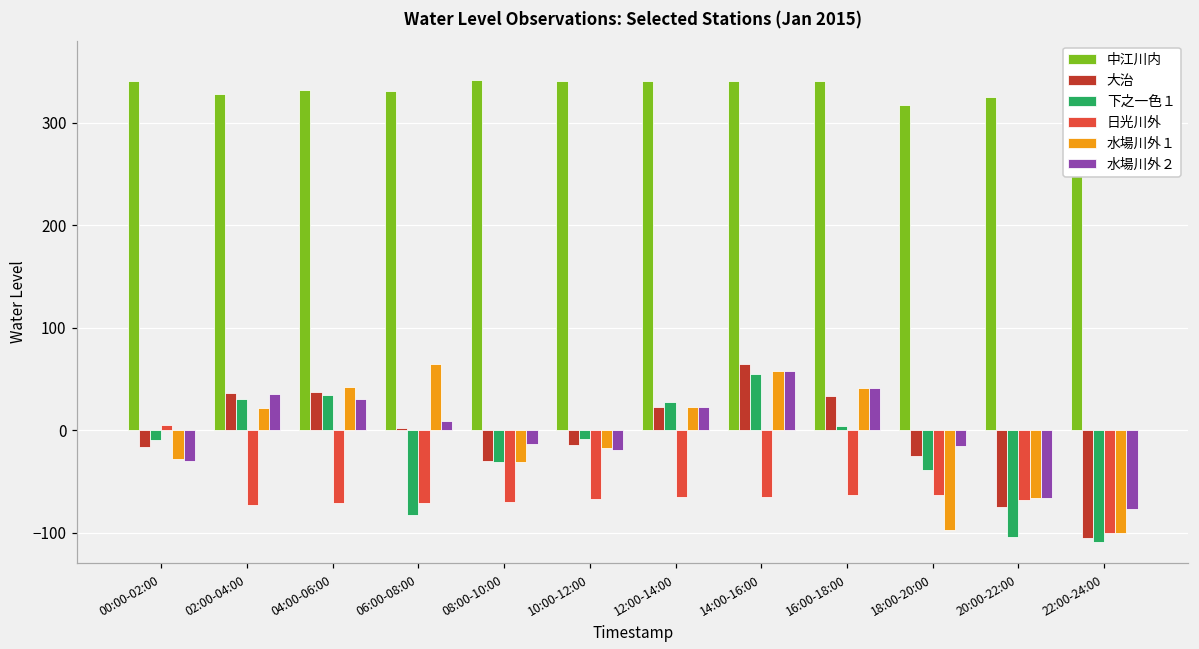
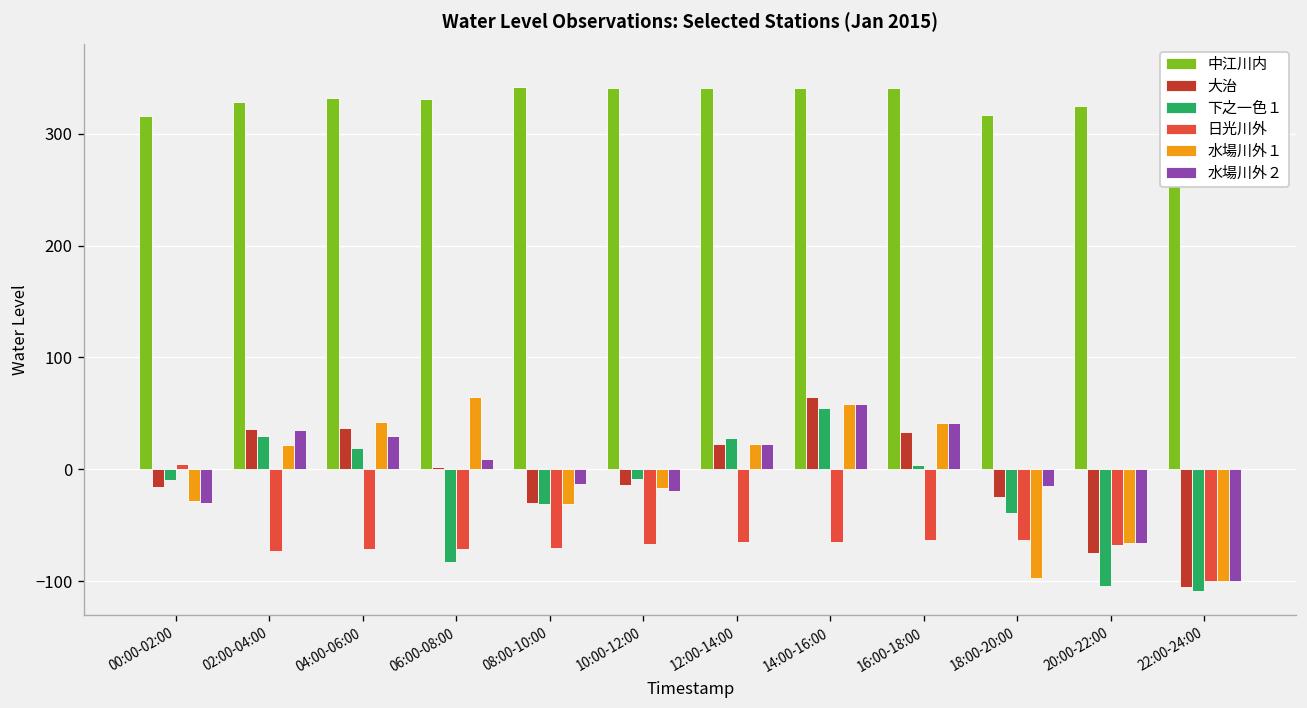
中江川内, 00:00-02:00: 340 -> 320
下之一色１, 04:00-06:00: 30 -> 20
水場川外２, 22:00-24:00: -80 -> -100
